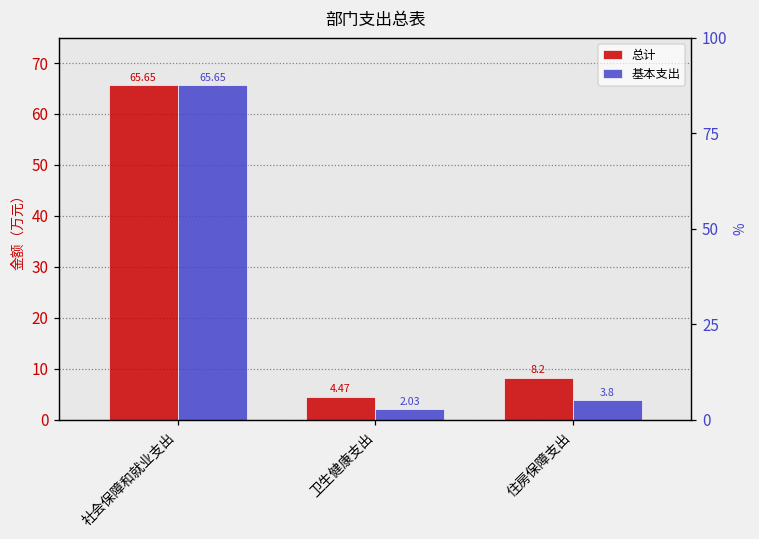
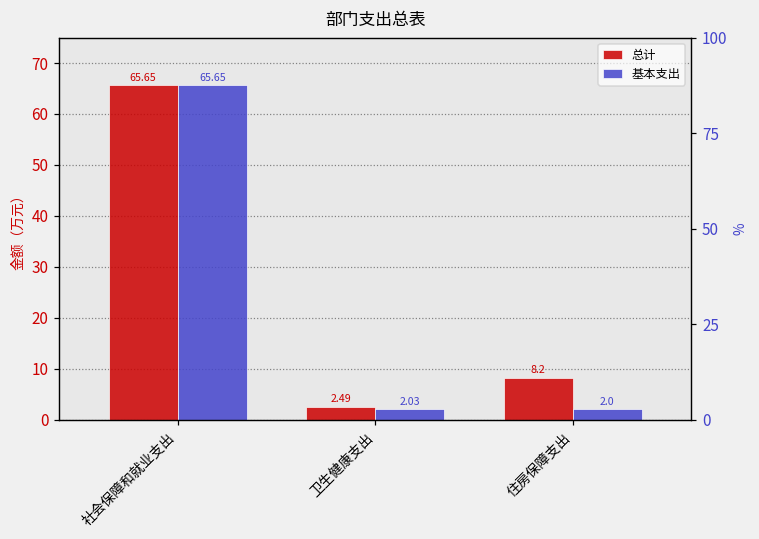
总计, 卫生健康支出: 4.47 -> 2.49
基本支出, 住房保障支出: 3.8 -> 2.0
